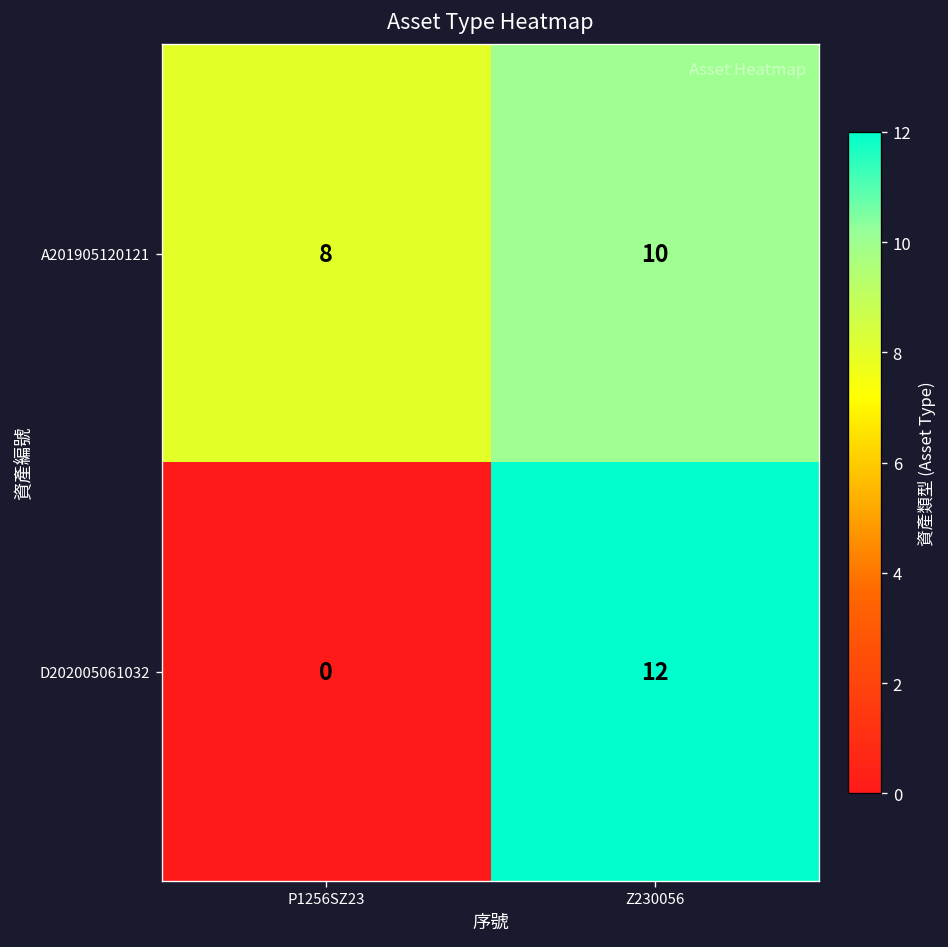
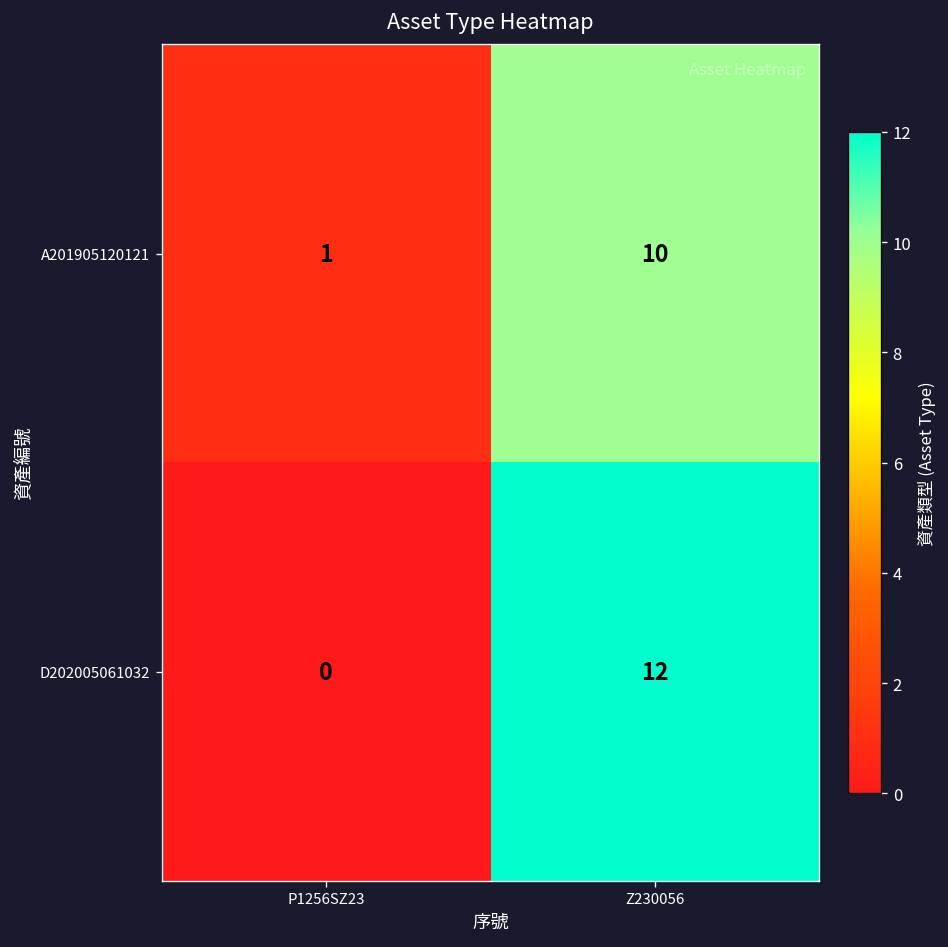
A201905120121, P1256SZ23: 8 -> 1
